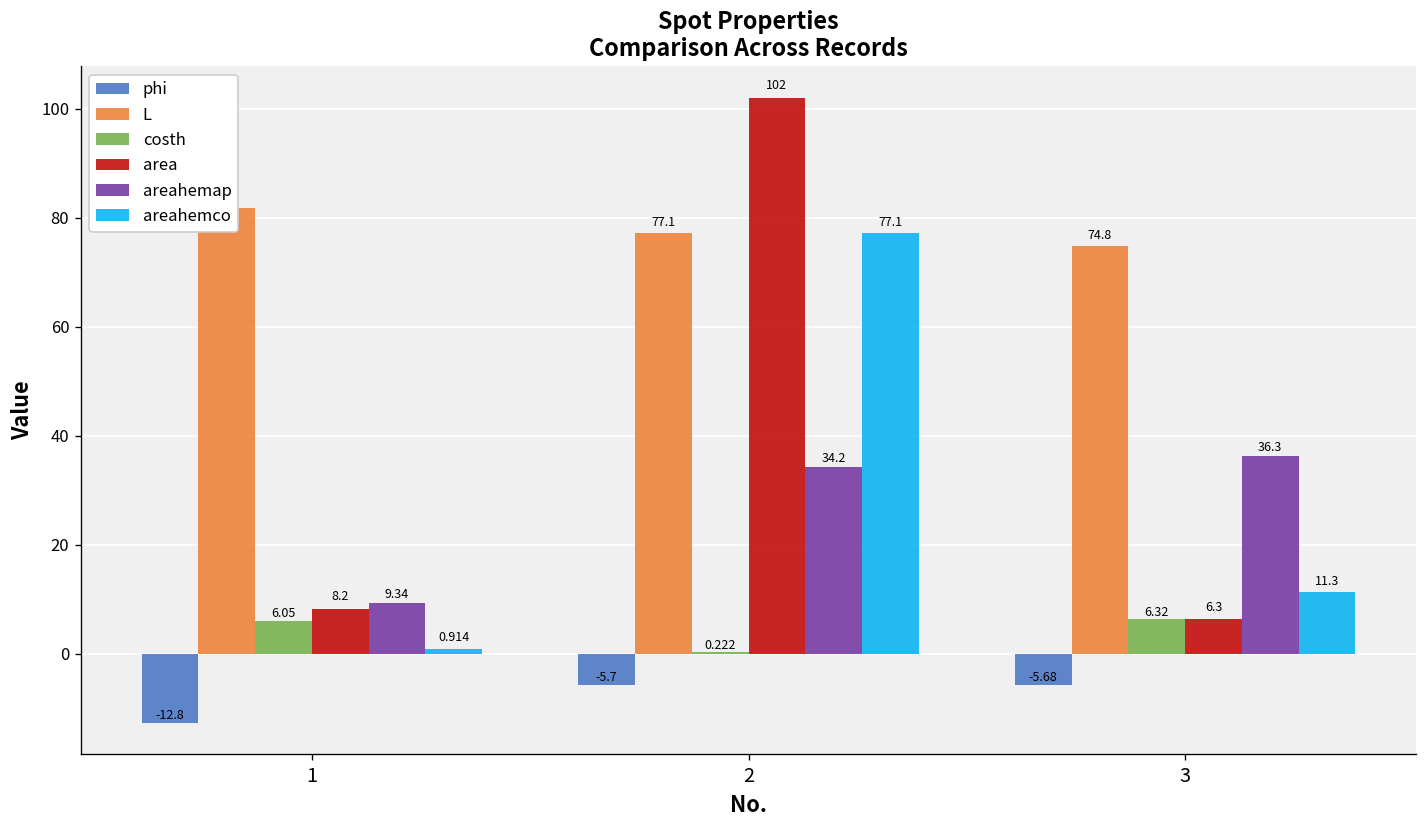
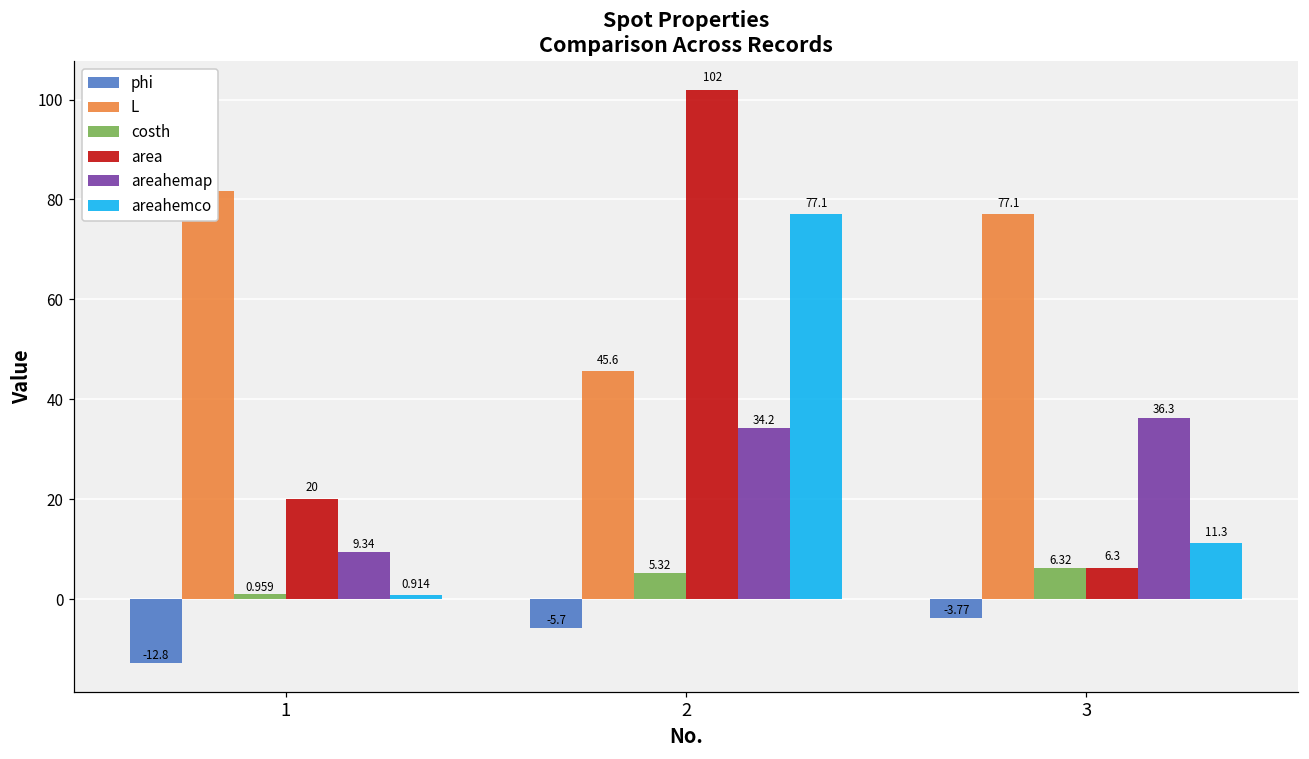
costh, 1: 6.05 -> 0.959
area, 1: 8.2 -> 20
L, 2: 77.1 -> 45.6
costh, 2: 0.222 -> 5.32
phi, 3: -5.68 -> -3.77
L, 3: 74.8 -> 77.1
